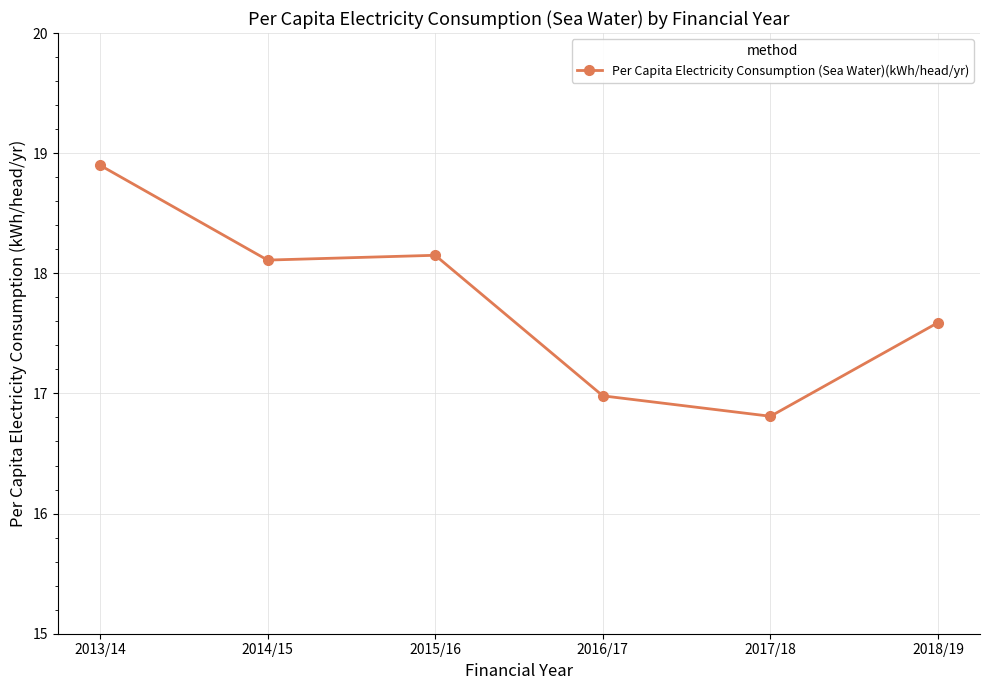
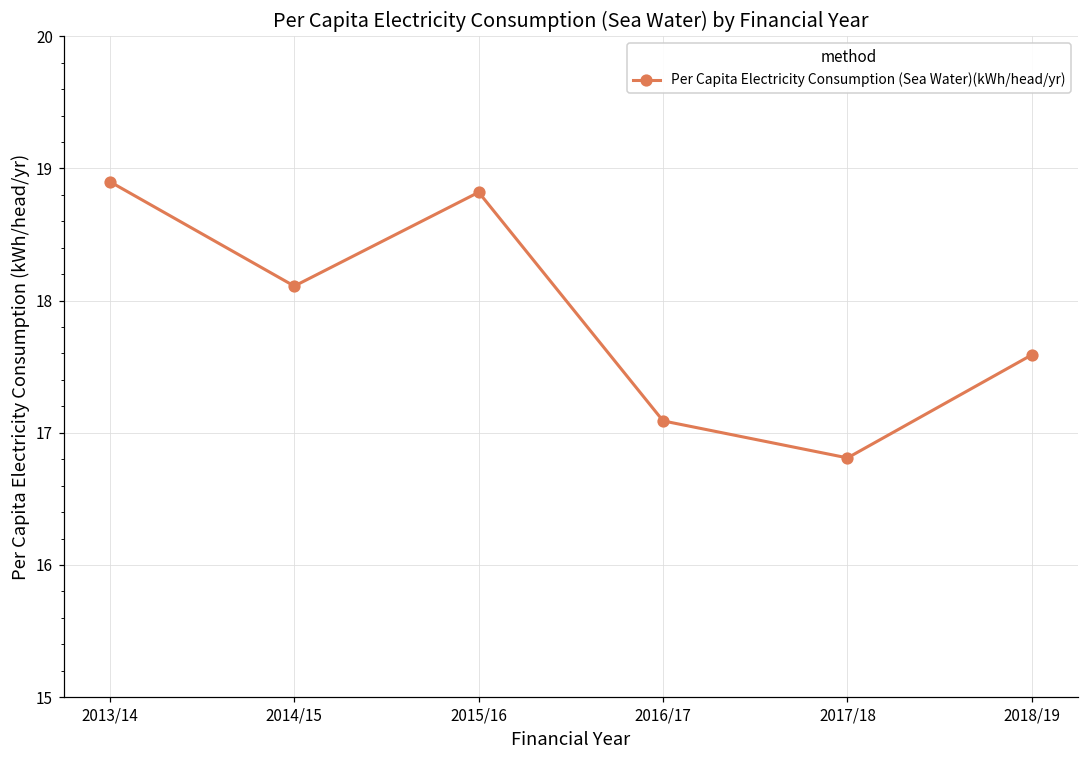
2015/16: 18.15 -> 18.82
2016/17: 16.98 -> 17.09
